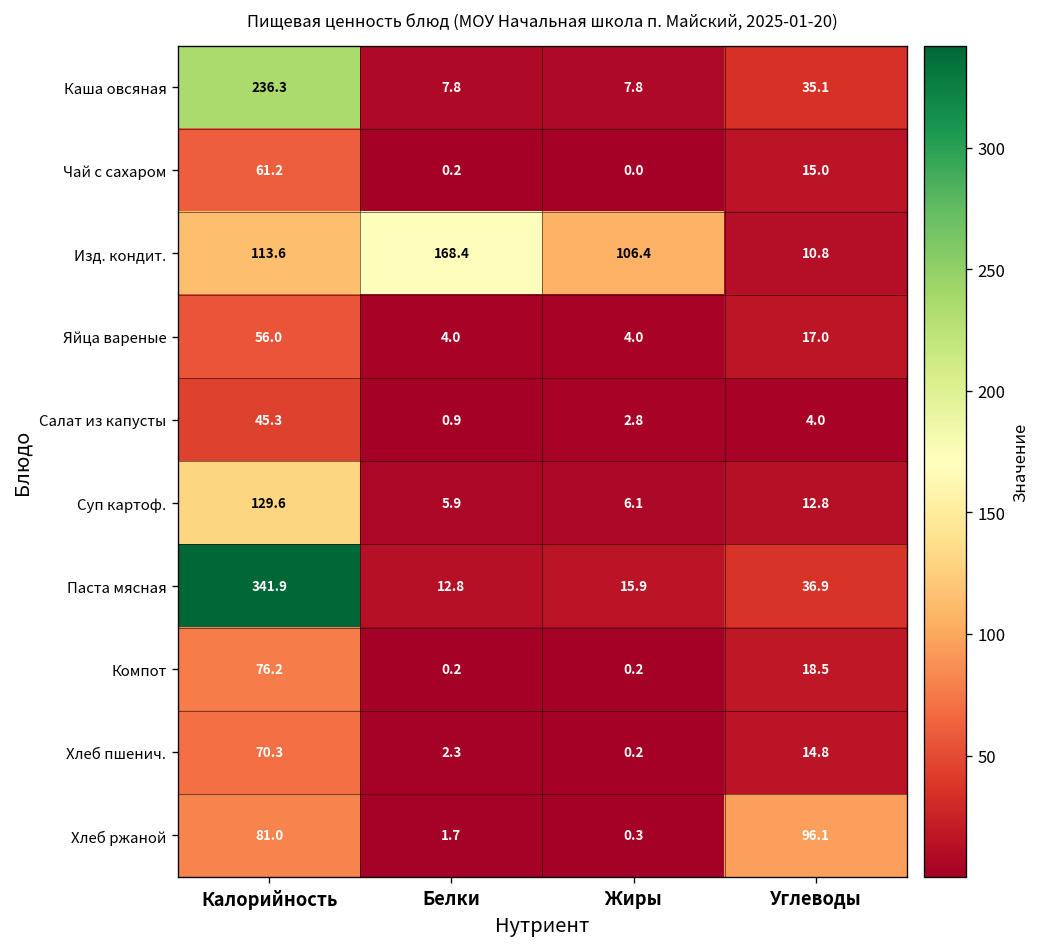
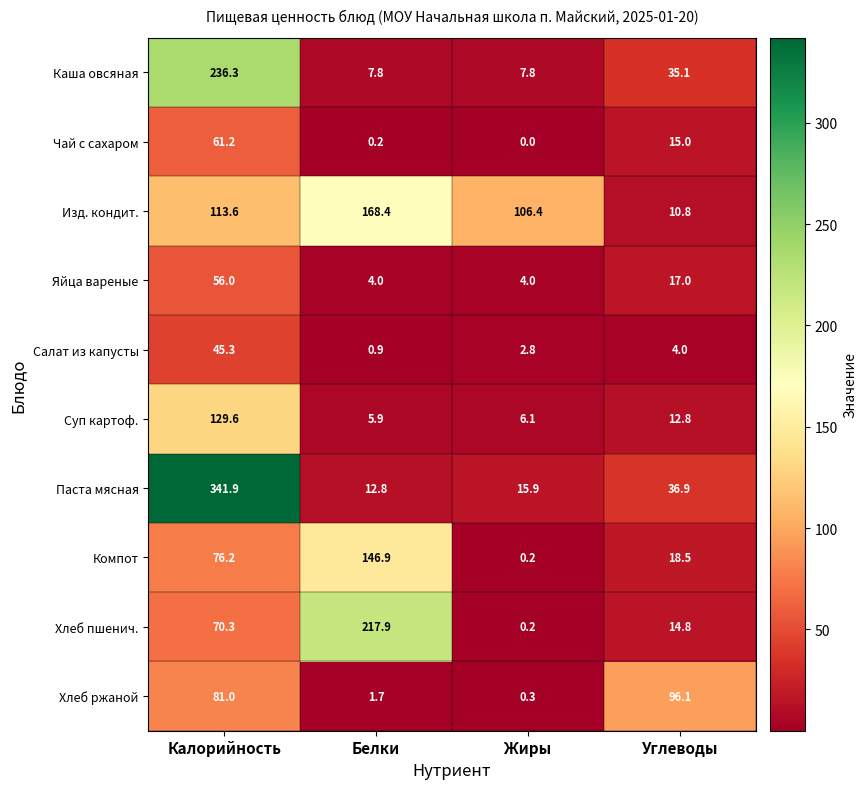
Компот, Белки: 0.2 -> 146.9
Хлеб пшенич., Белки: 2.3 -> 217.9
